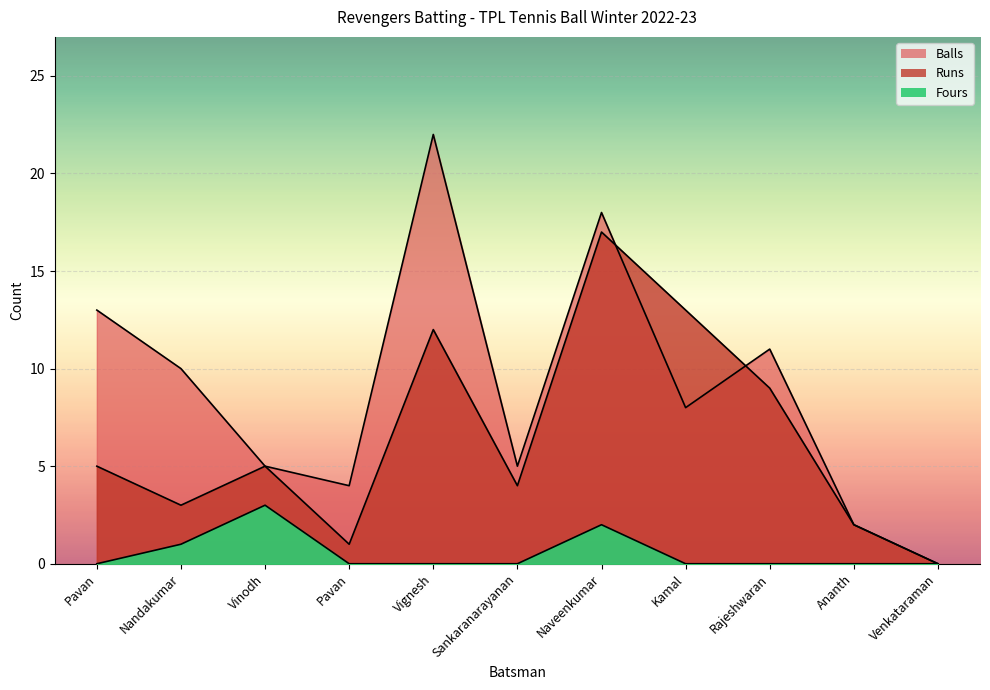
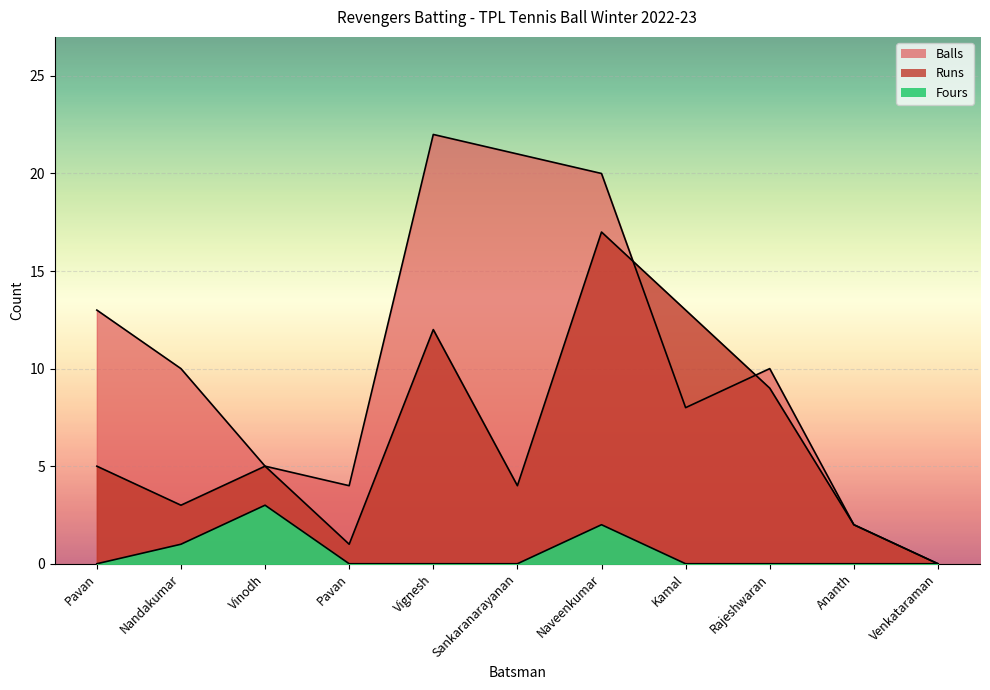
Balls, Sankaranarayanan: 5 -> 21
Balls, Naveenkumar: 18 -> 20
Balls, Rajeshwaran: 11 -> 10
